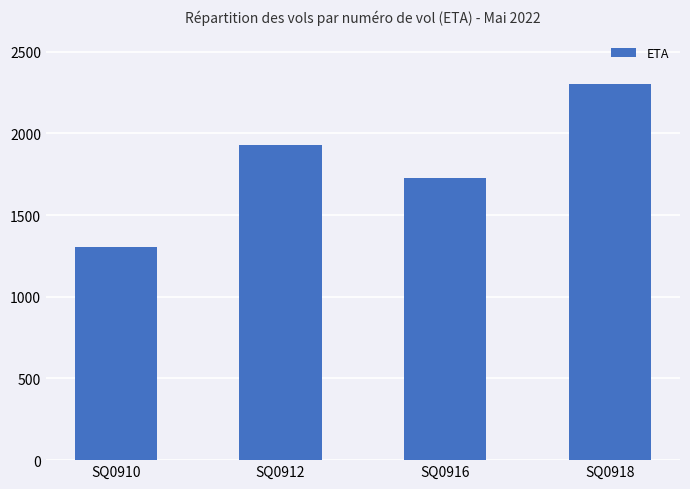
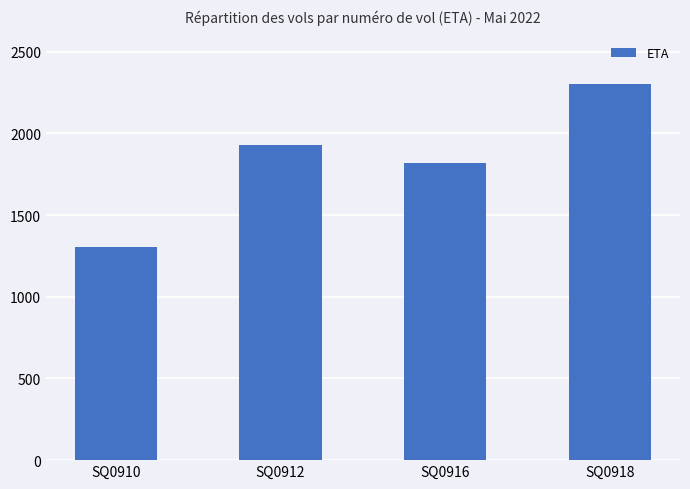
SQ0916: 1730 -> 1820
